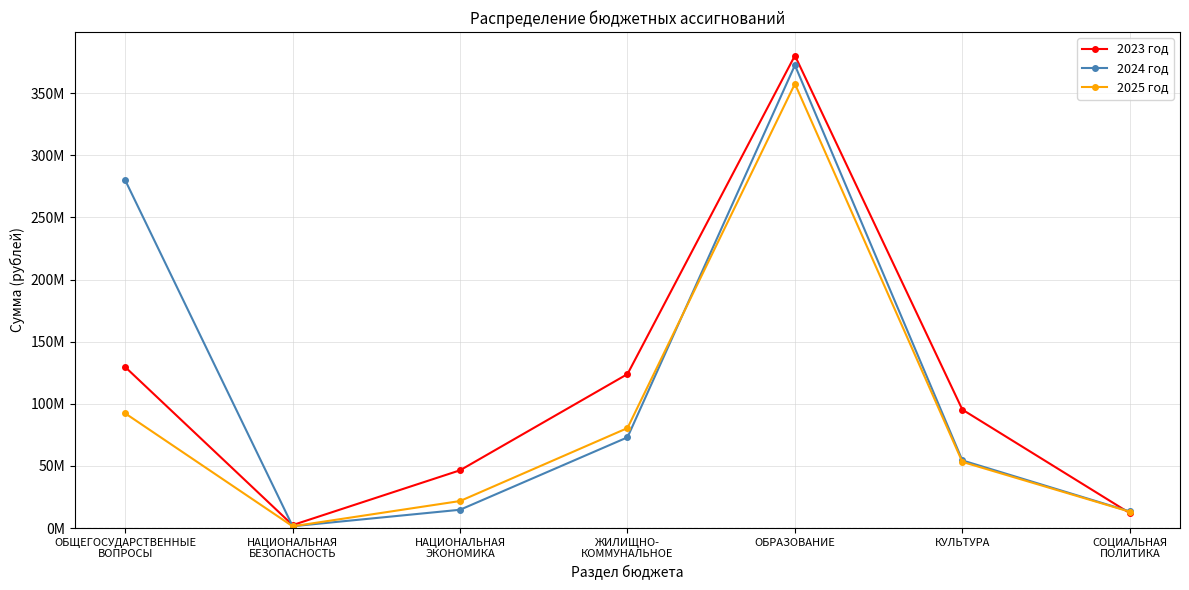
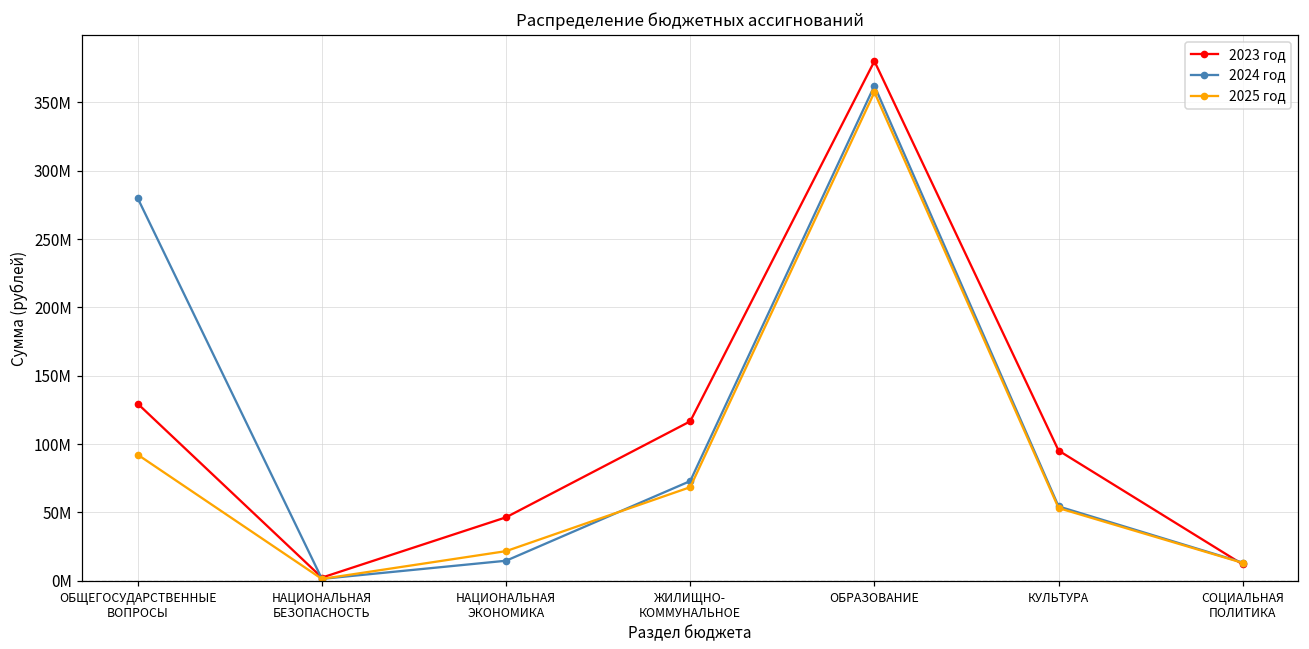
2023 год, ЖИЛИЩНО- КОММУНАЛЬНОЕ: 124000000 -> 117000000
2025 год, ЖИЛИЩНО- КОММУНАЛЬНОЕ: 80000000 -> 69000000
2024 год, ОБРАЗОВАНИЕ: 373000000 -> 362000000
